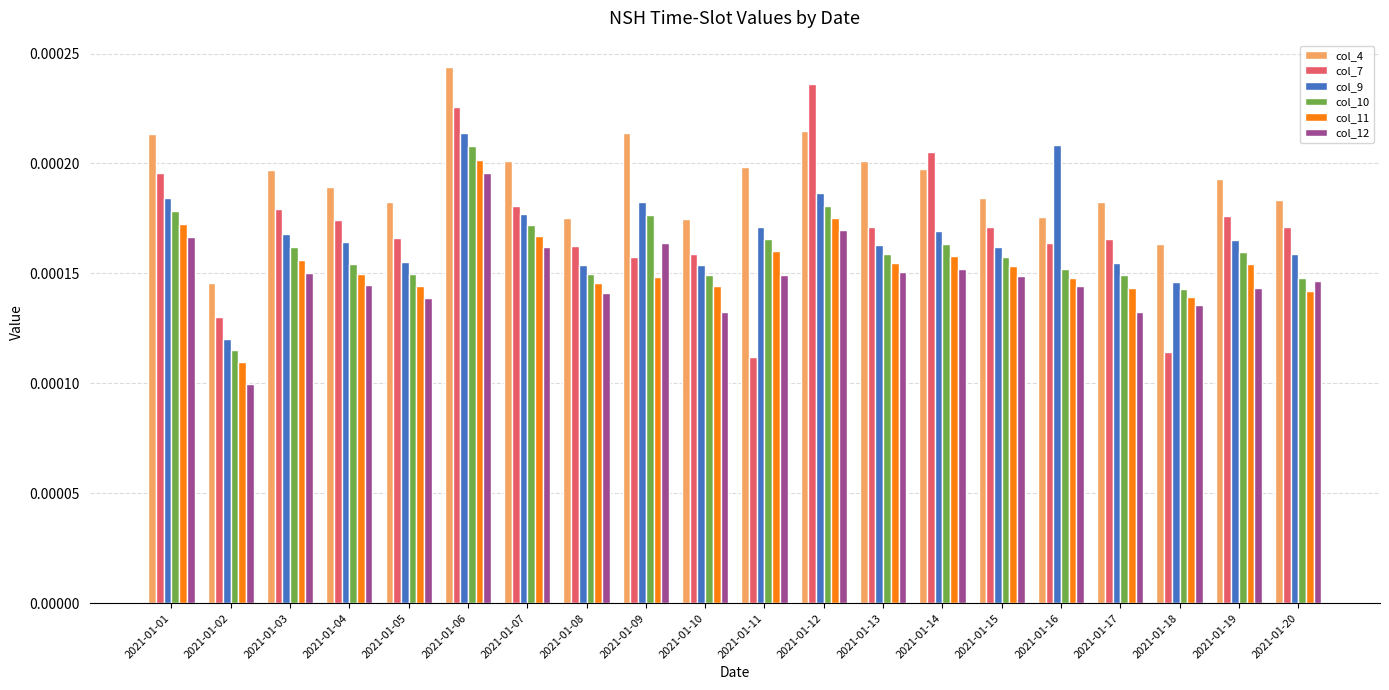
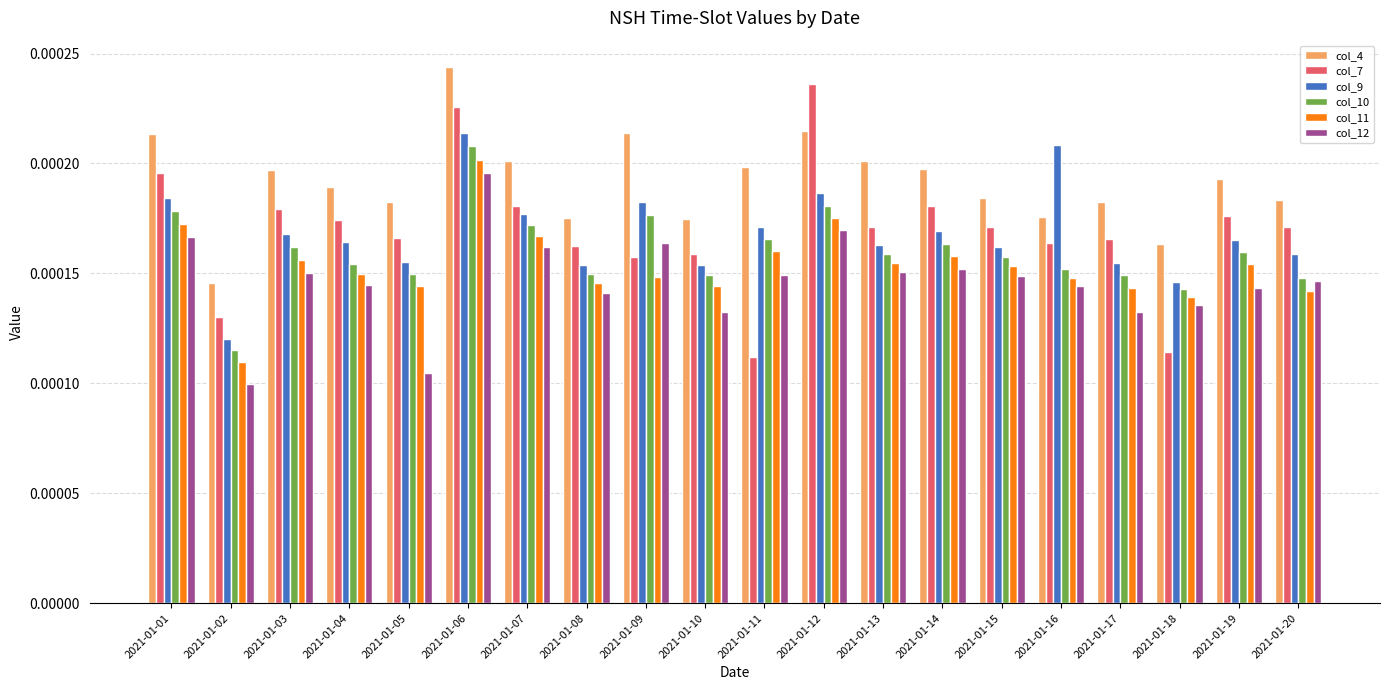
col_12, 2021-01-05: 0.000139 -> 0.000105
col_7, 2021-01-14: 0.000205 -> 0.000181
